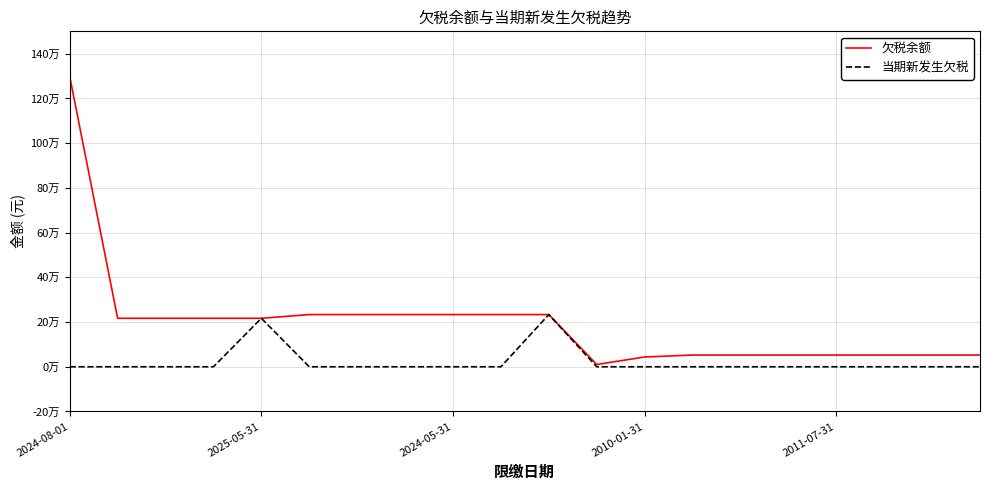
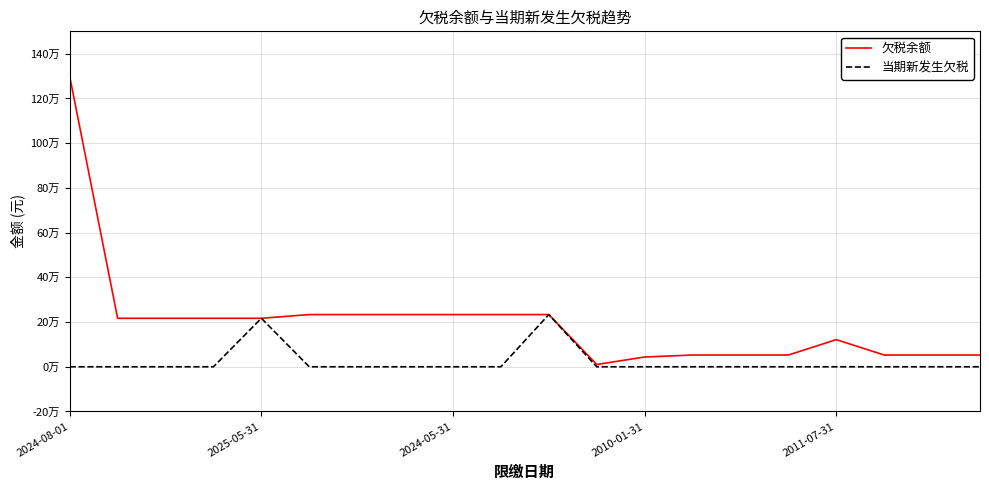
欠税余额, 2011-07-31: 5万 -> 12万
